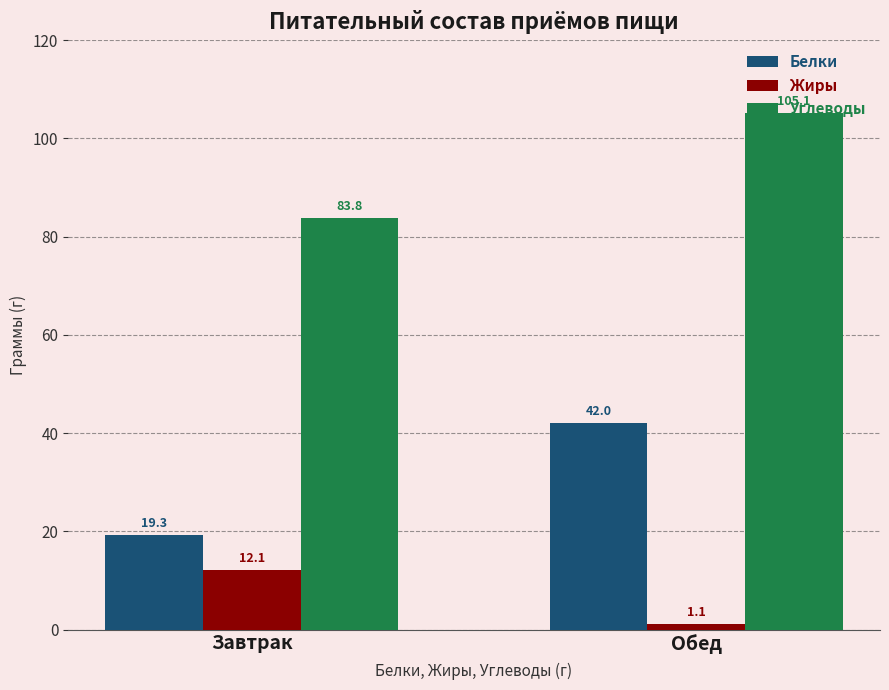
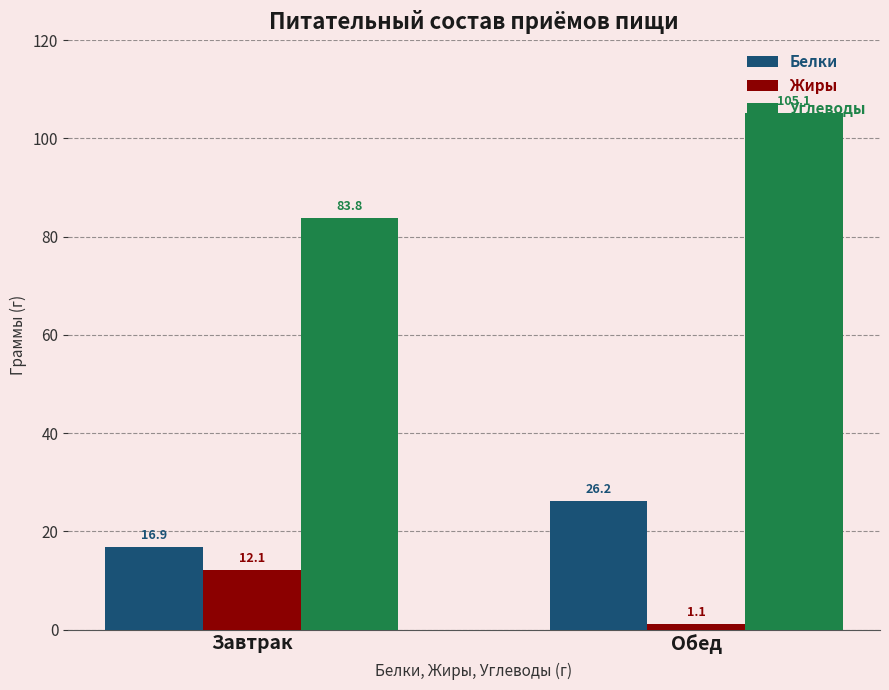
Белки, Завтрак: 19.3 -> 16.9
Белки, Обед: 42.0 -> 26.2
